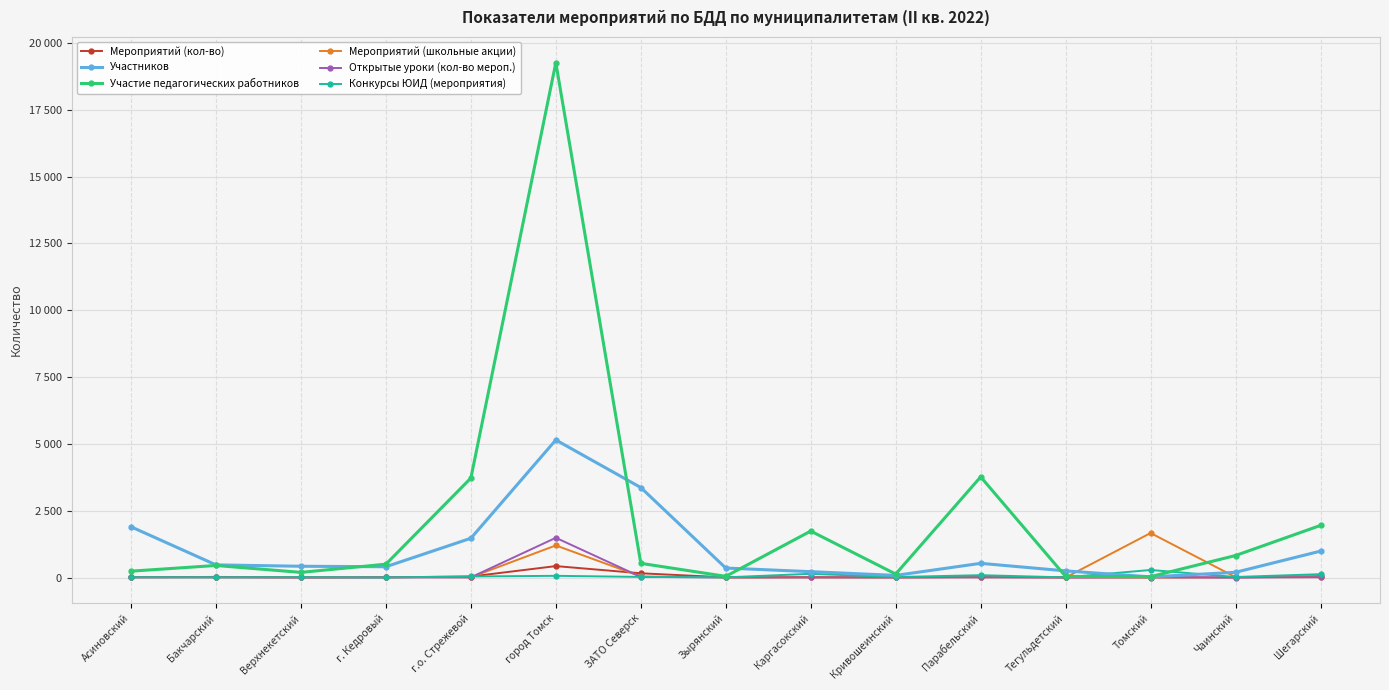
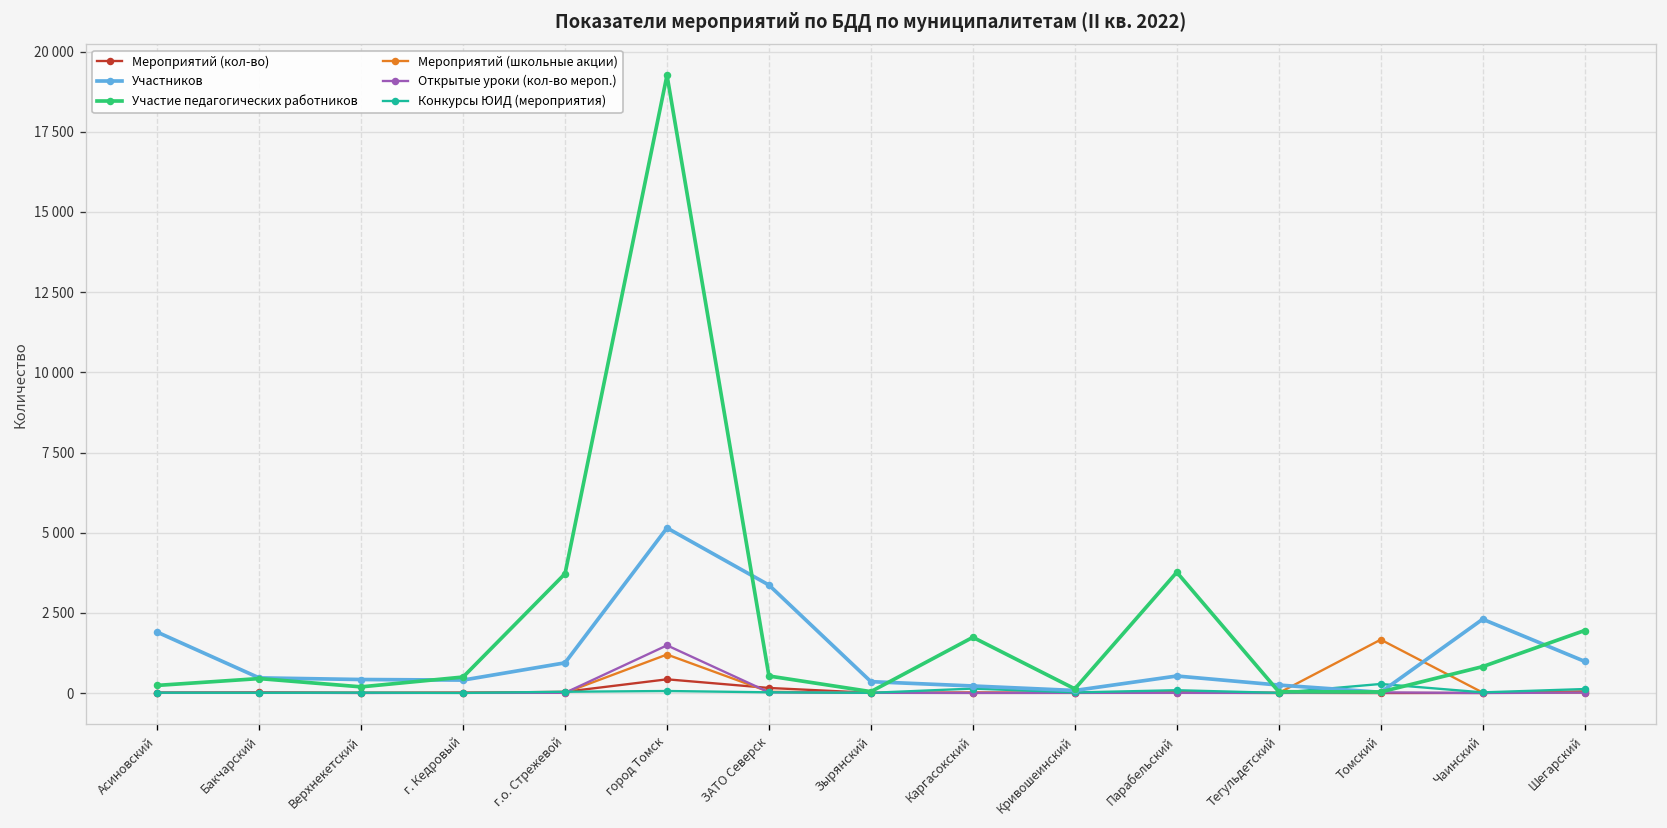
Участников, г.о. Стрежевой: 1500 -> 900
Участников, Чаинский: 200 -> 2300
